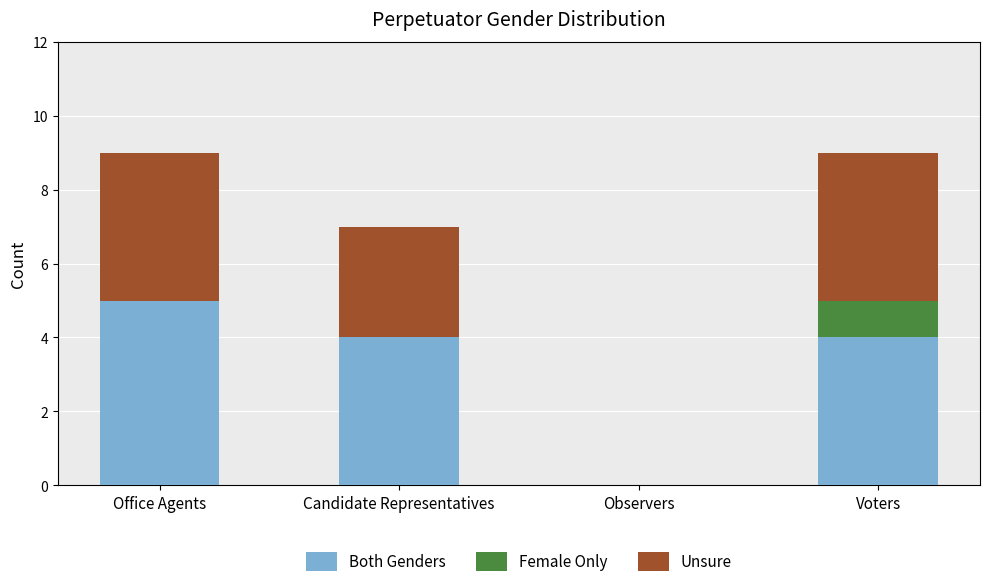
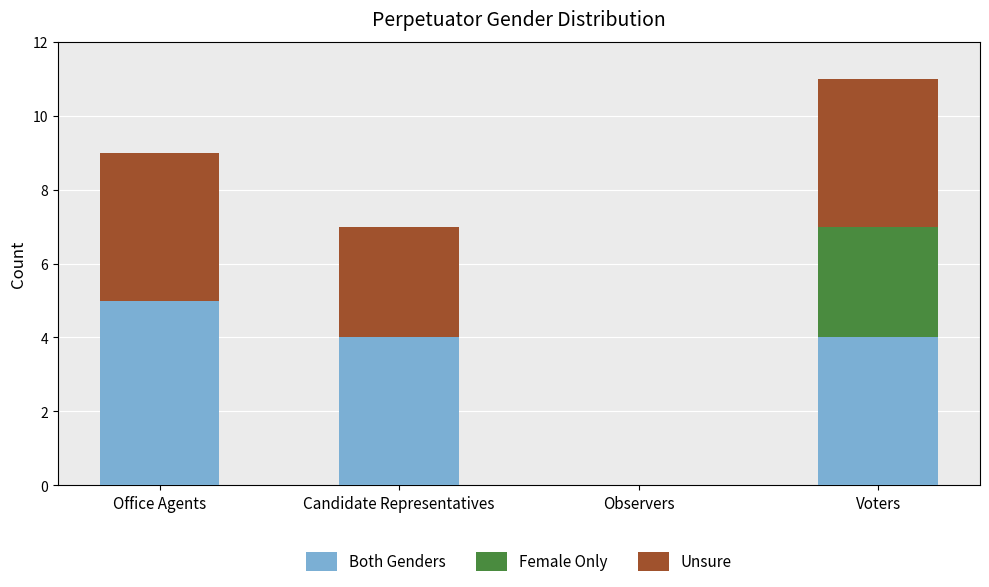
Female Only, Voters: 1 -> 3
